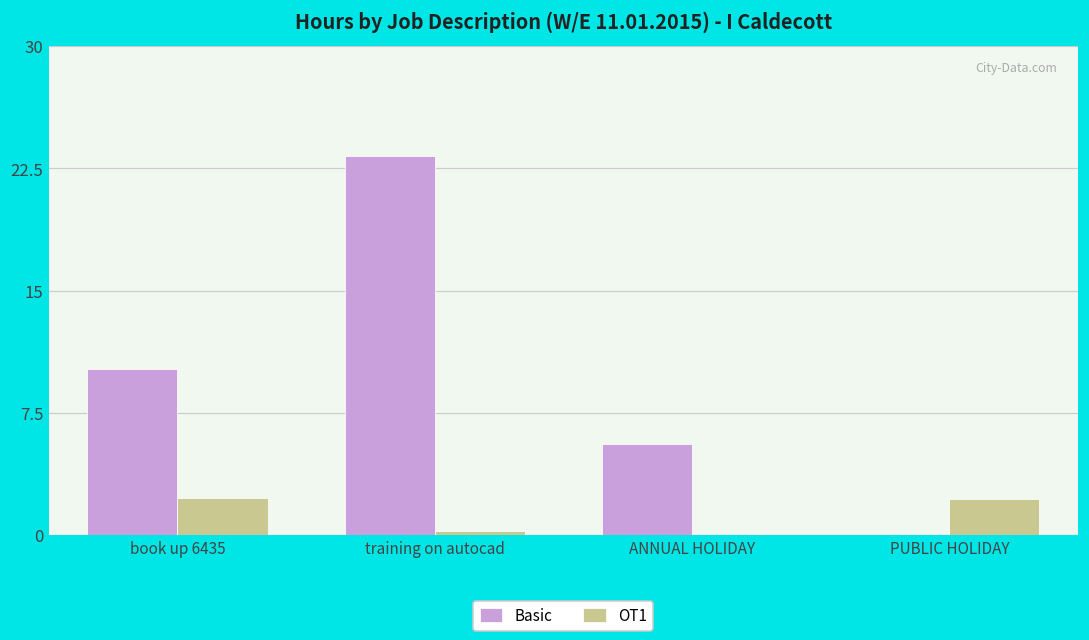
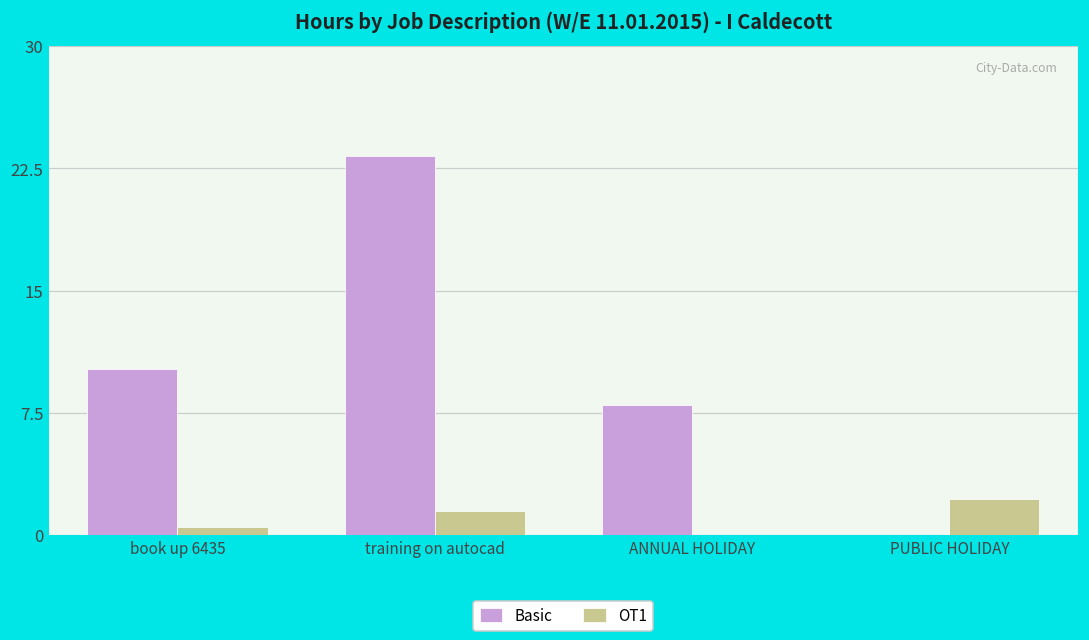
OT1, book up 6435: 2.3 -> 0.5
OT1, training on autocad: 0.3 -> 1.5
Basic, ANNUAL HOLIDAY: 5.6 -> 8.0
